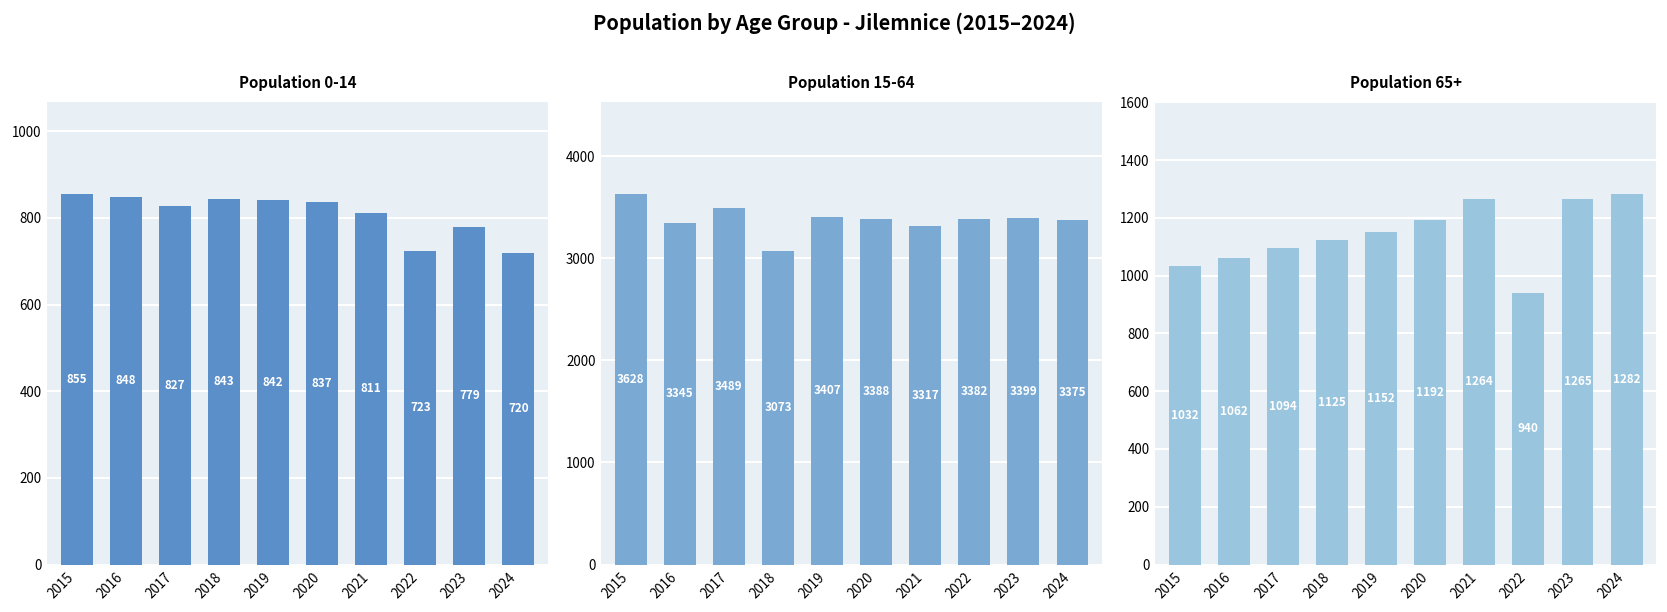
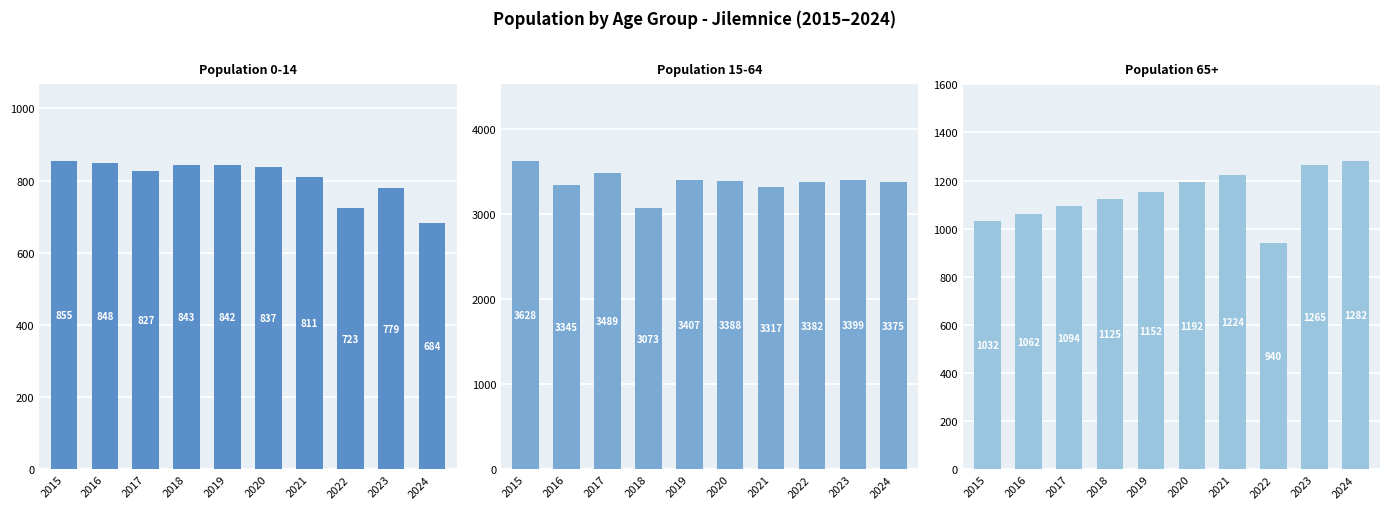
Population 0-14, 2024: 720 -> 684
Population 65+, 2021: 1264 -> 1224
